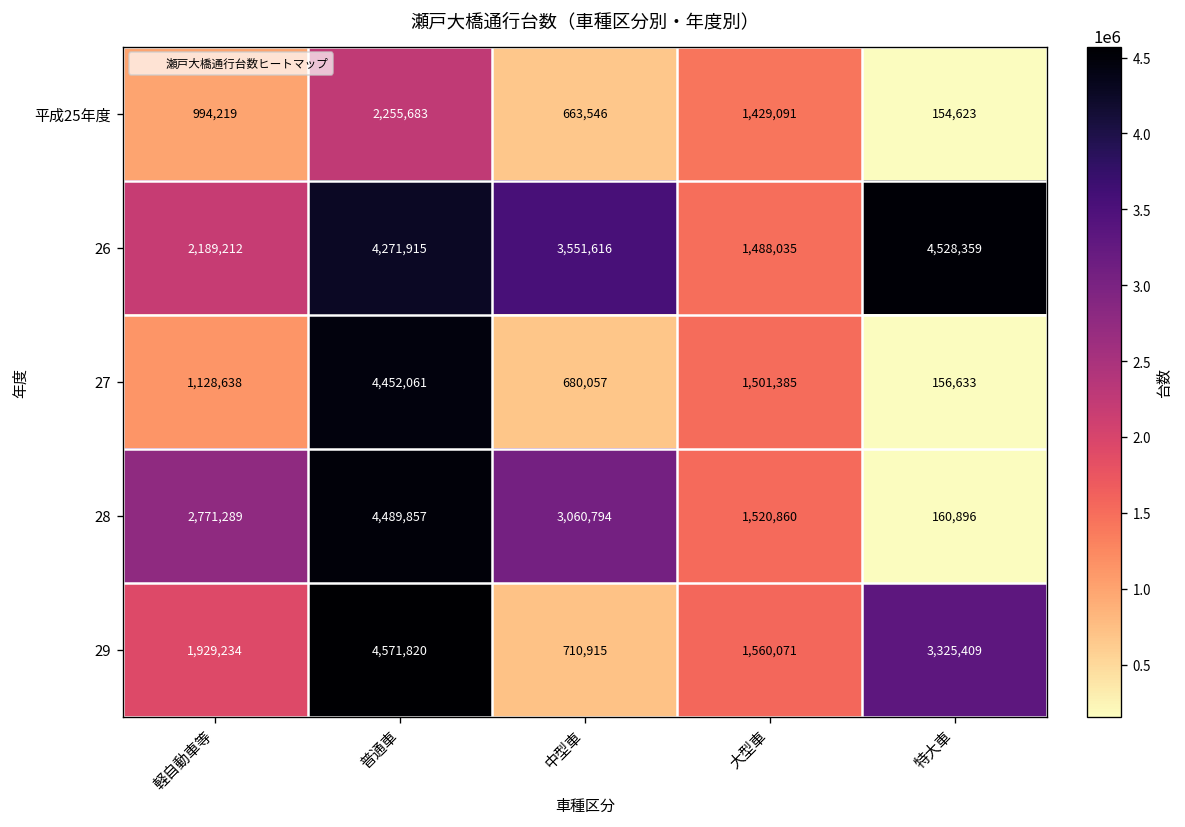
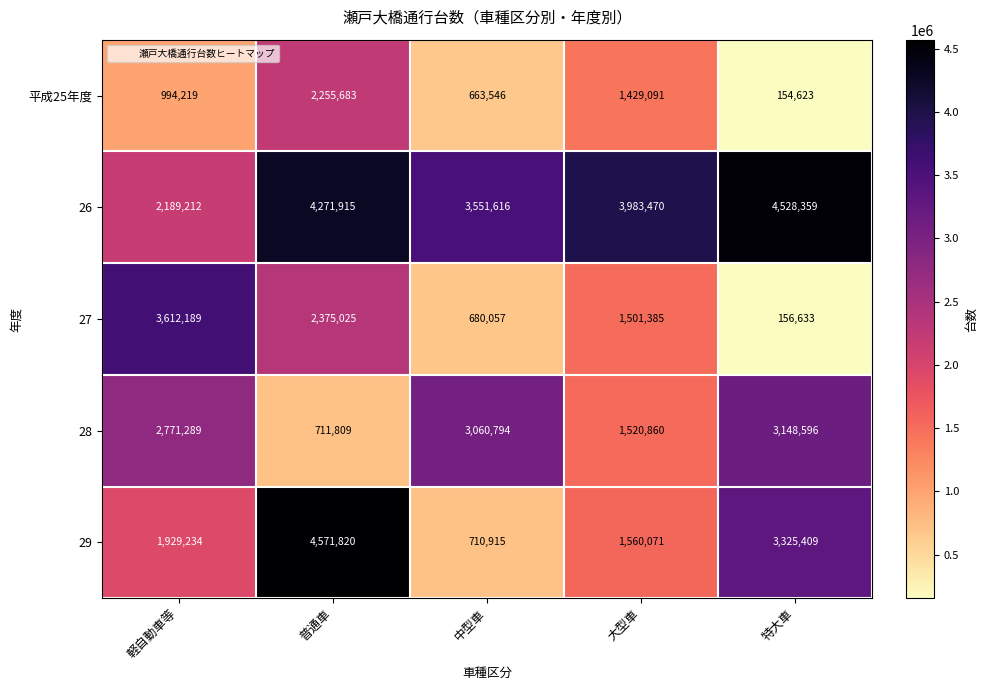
26, 大型車: 1,488,035 -> 3,983,470
27, 軽自動車等: 1,128,638 -> 3,612,189
27, 普通車: 4,452,061 -> 2,375,025
28, 普通車: 4,489,857 -> 711,809
28, 特大車: 160,896 -> 3,148,596
